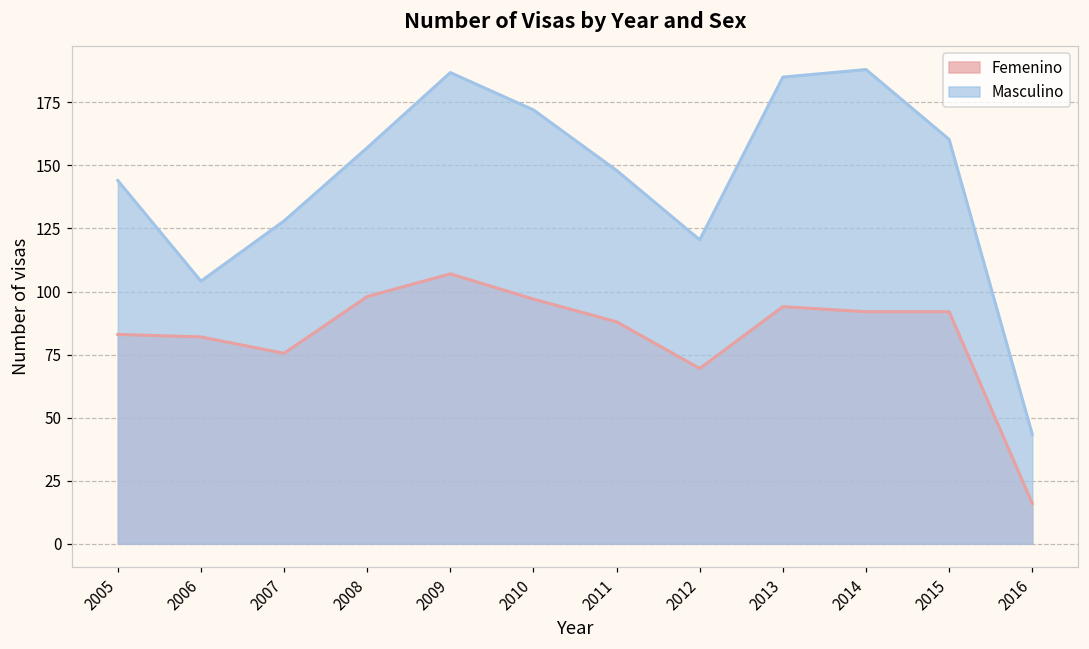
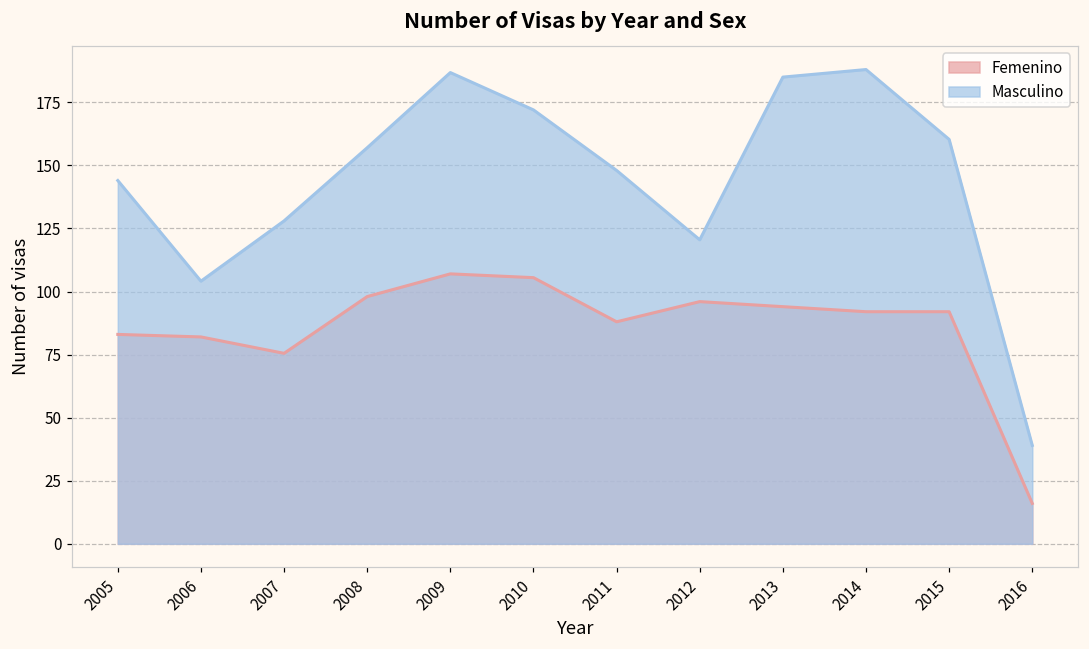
Femenino, 2010: 97 -> 106
Femenino, 2012: 70 -> 96
Masculino, 2016: 43 -> 39
